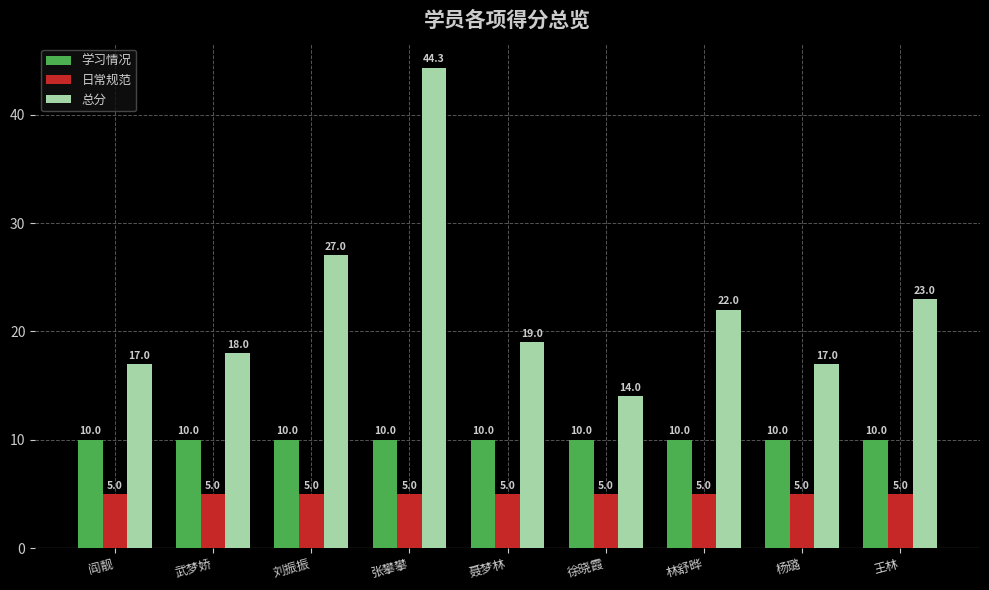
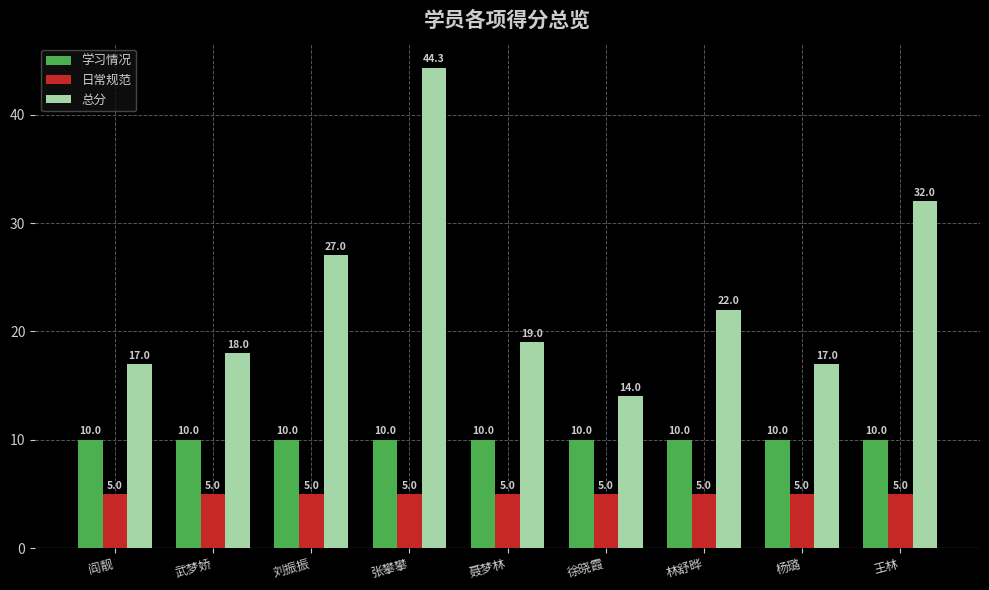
总分, 王林: 23.0 -> 32.0
